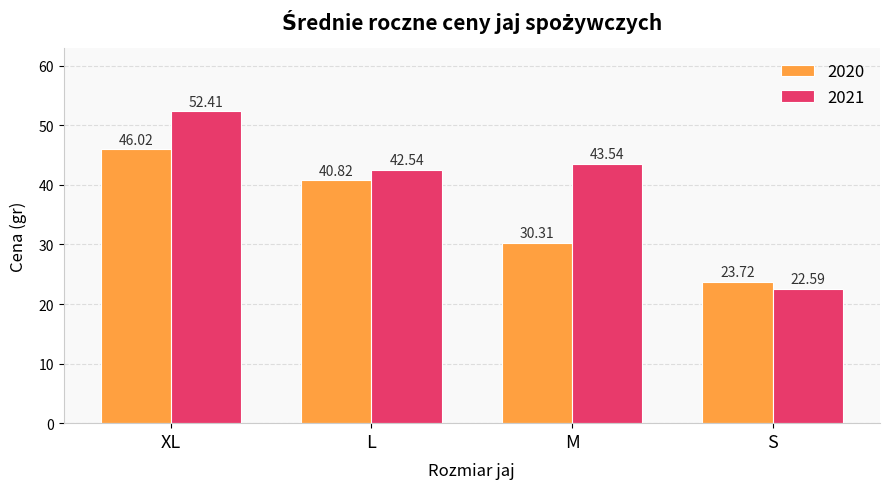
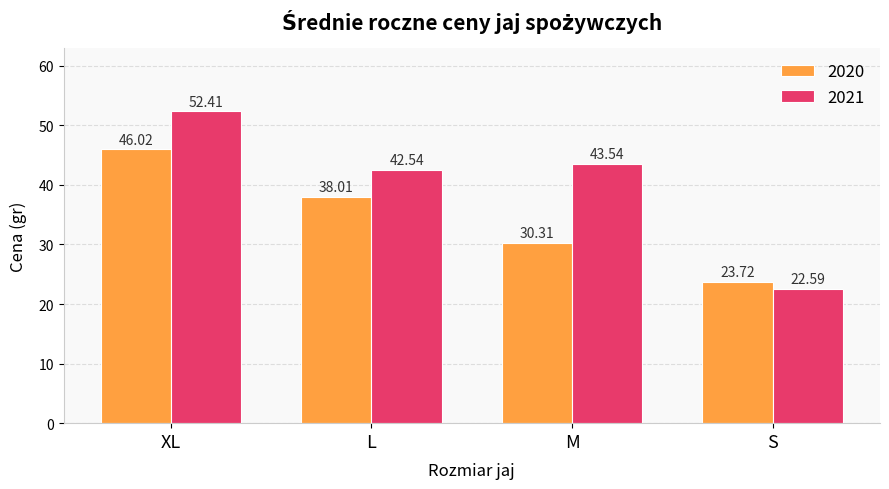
2020, L: 40.82 -> 38.01
